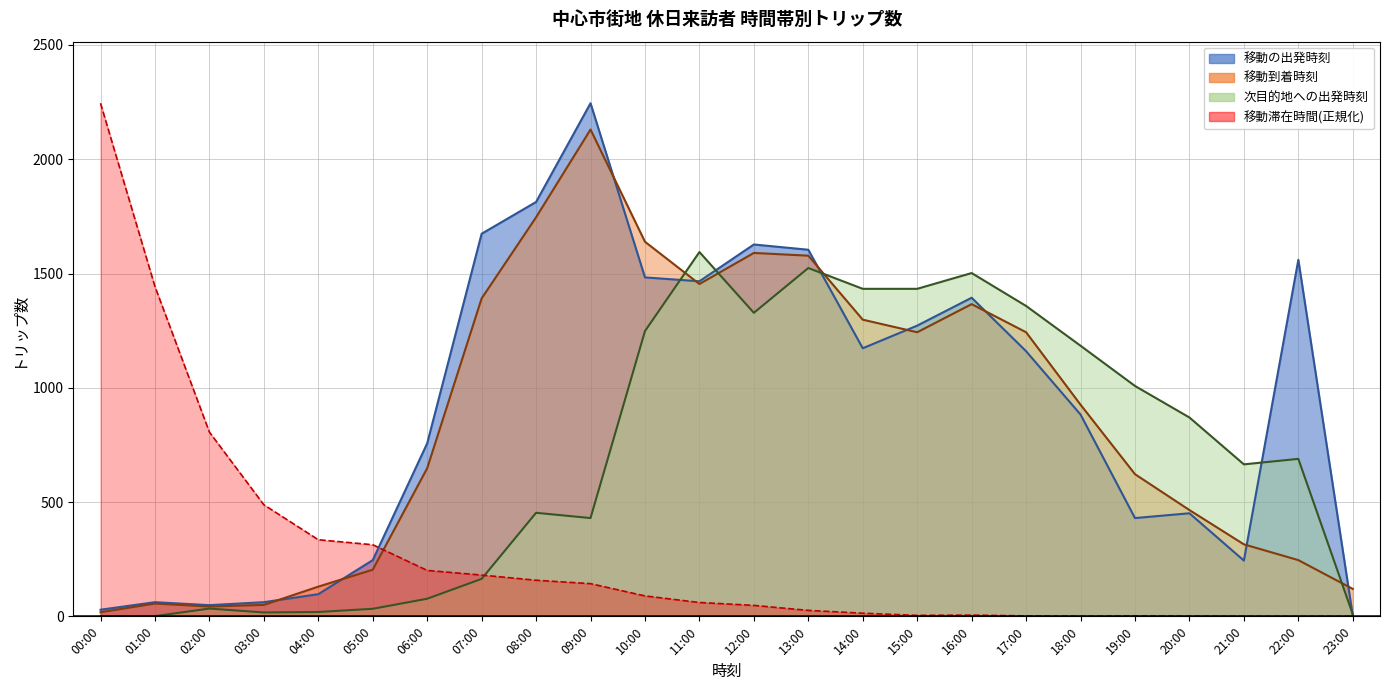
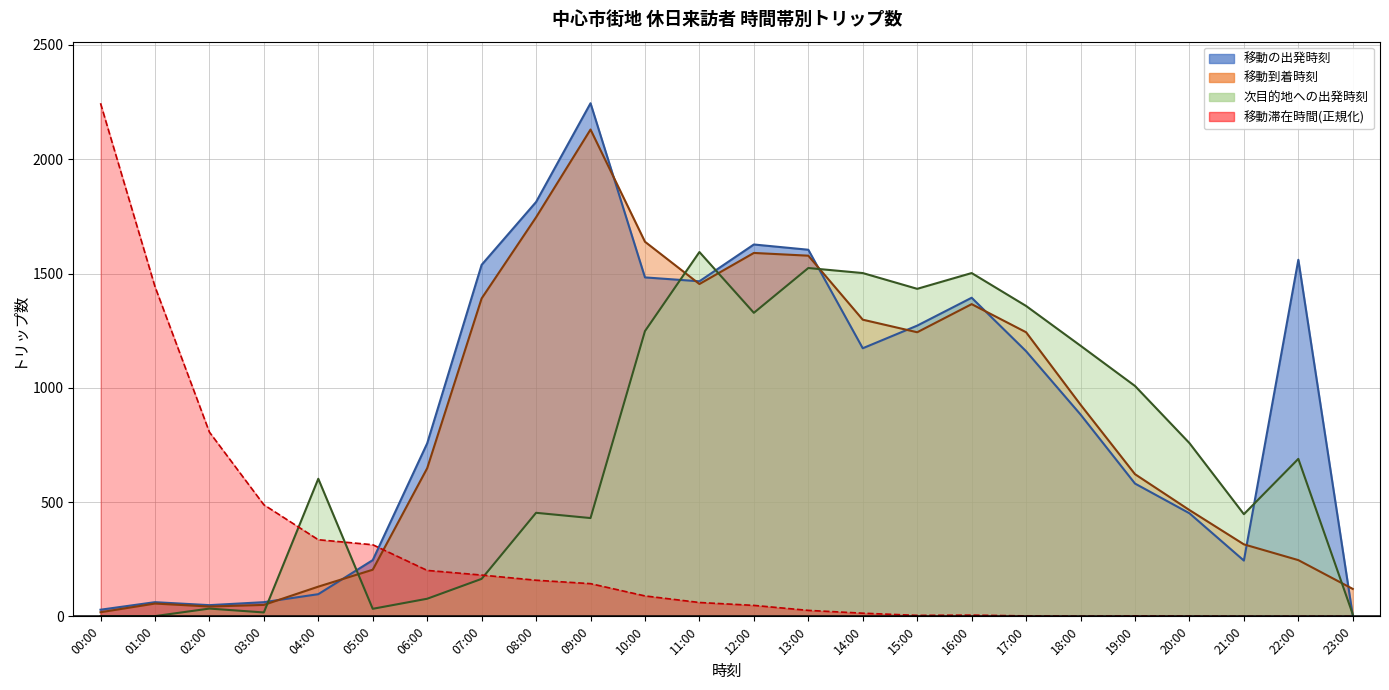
次目的地への出発時刻, 04:00: 20 -> 600
移動の出発時刻, 07:00: 1670 -> 1540
次目的地への出発時刻, 14:00: 1430 -> 1500
移動の出発時刻, 19:00: 430 -> 580
次目的地への出発時刻, 20:00: 870 -> 760
次目的地への出発時刻, 21:00: 670 -> 450
